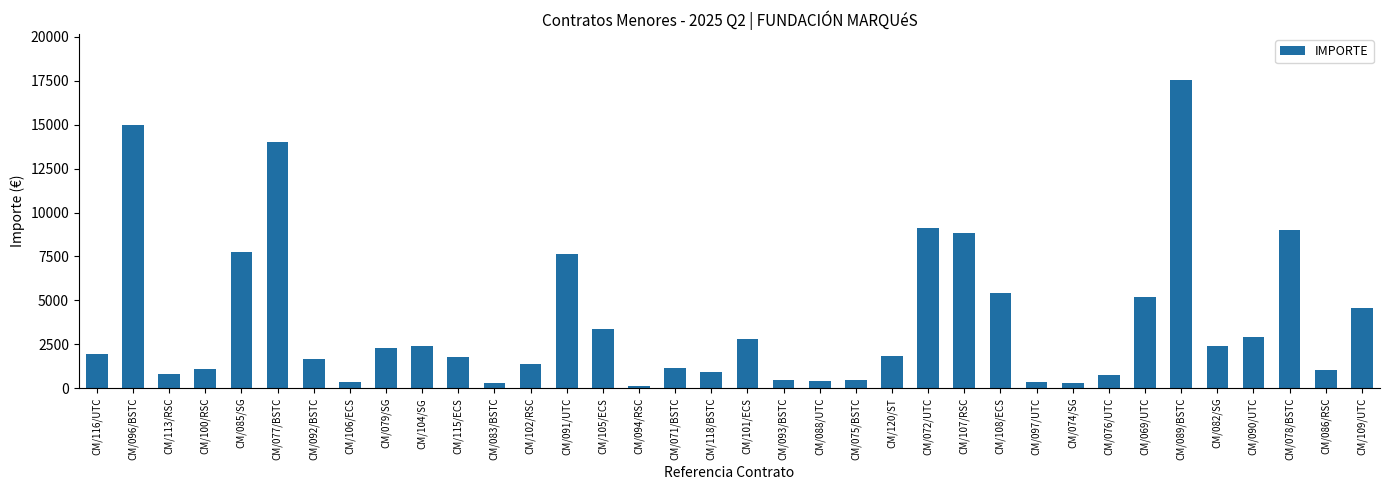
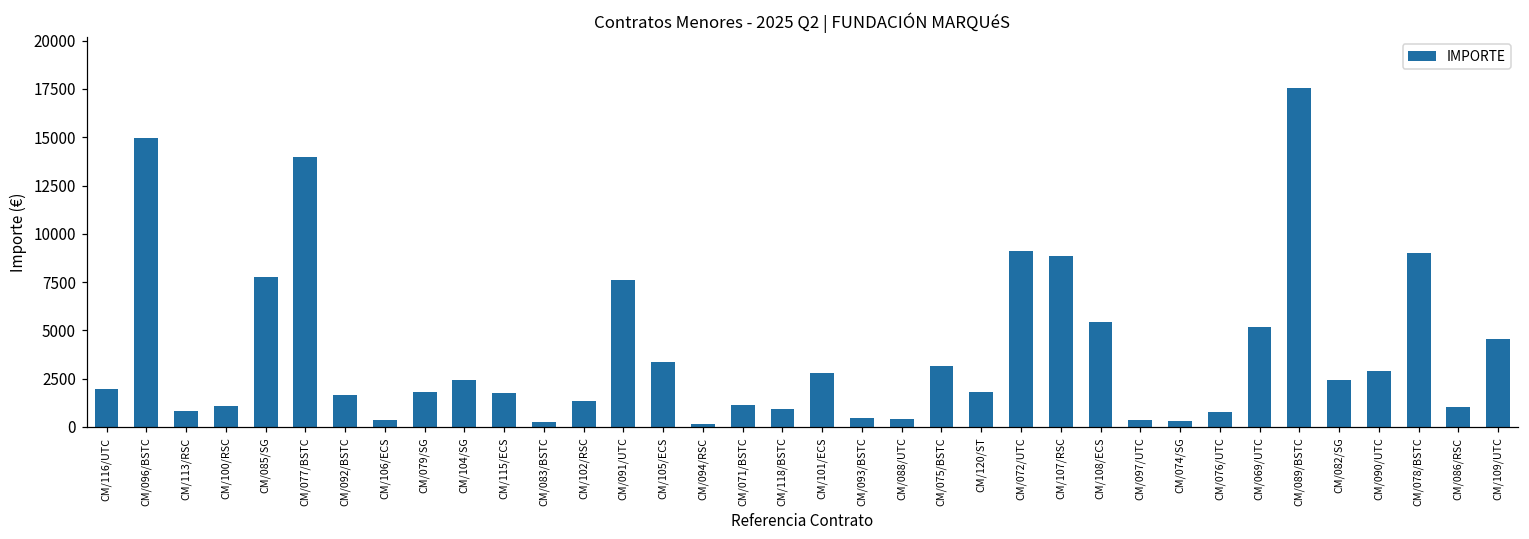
CM/079/SG: 2300 -> 1800
CM/075/BSTC: 400 -> 3100
